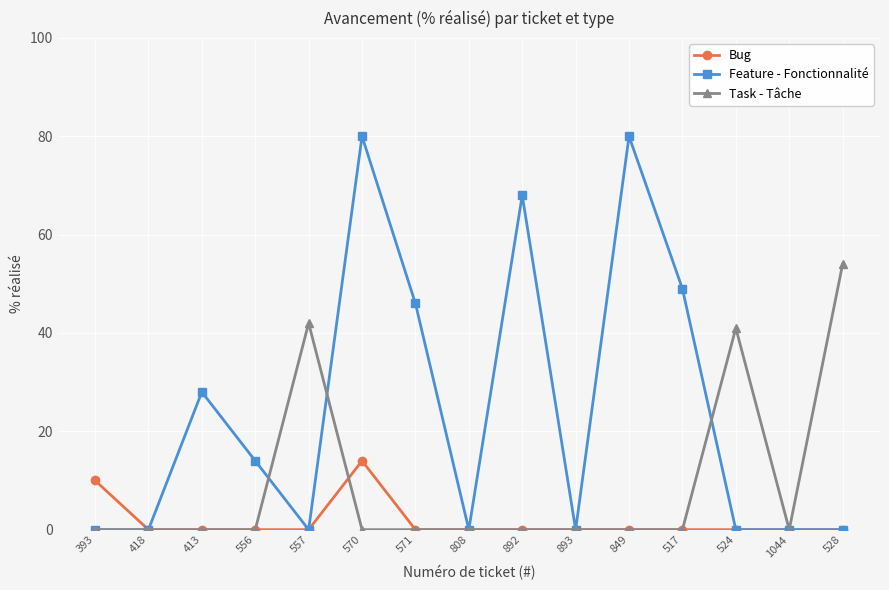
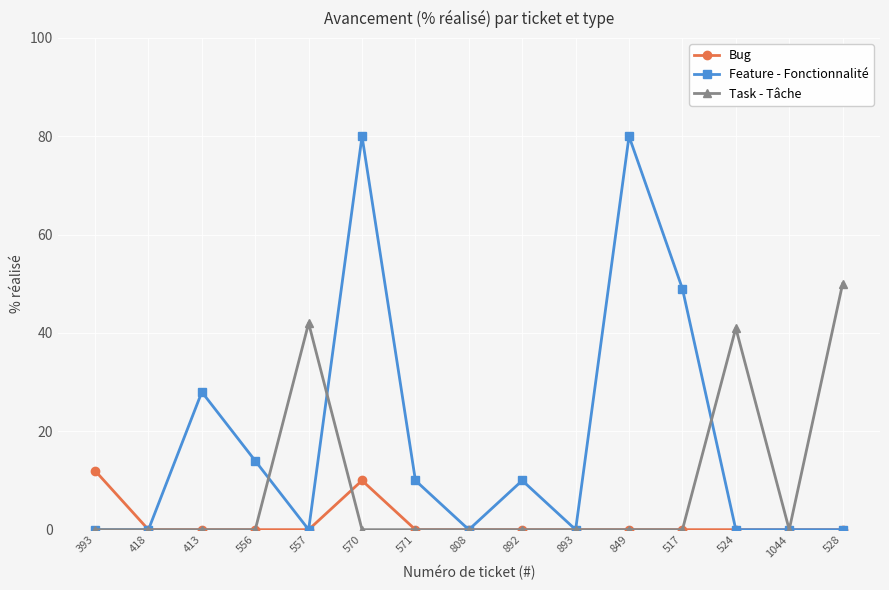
Bug, 393: 10 -> 12
Bug, 570: 14 -> 10
Feature - Fonctionnalité, 571: 46 -> 10
Feature - Fonctionnalité, 892: 68 -> 10
Task - Tâche, 528: 54 -> 50
